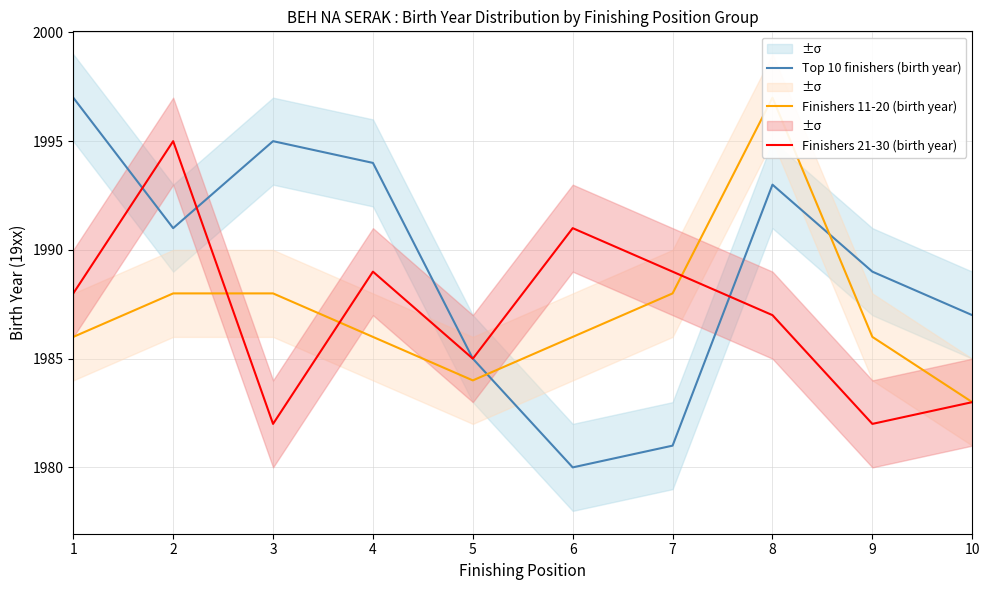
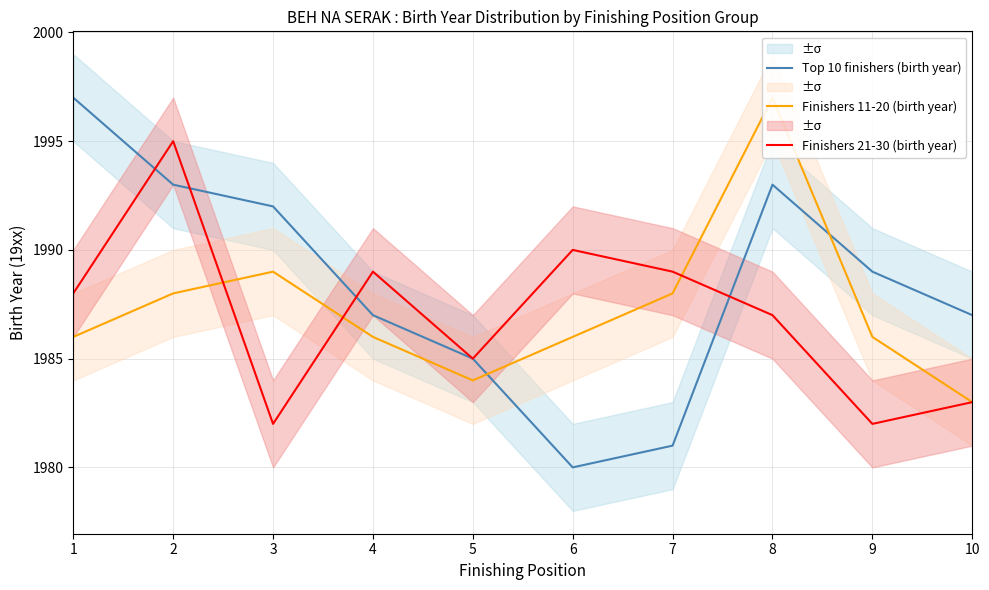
Top 10 finishers (birth year), 2: 1991.0 -> 1993.0
Top 10 finishers (birth year), 3: 1995.0 -> 1992.0
Finishers 11-20 (birth year), 3: 1988.0 -> 1989.0
Top 10 finishers (birth year), 4: 1994.0 -> 1987.0
Finishers 21-30 (birth year), 6: 1991.0 -> 1990.0
